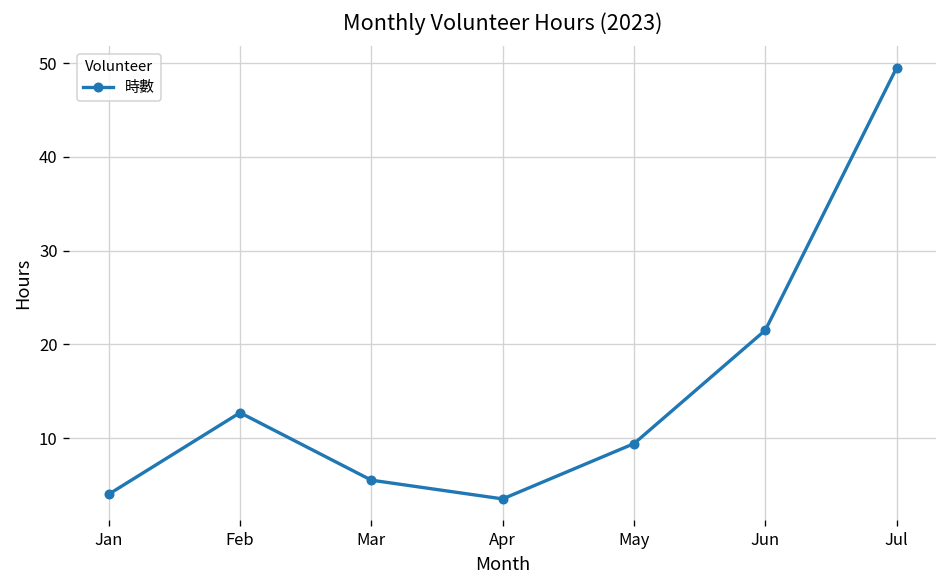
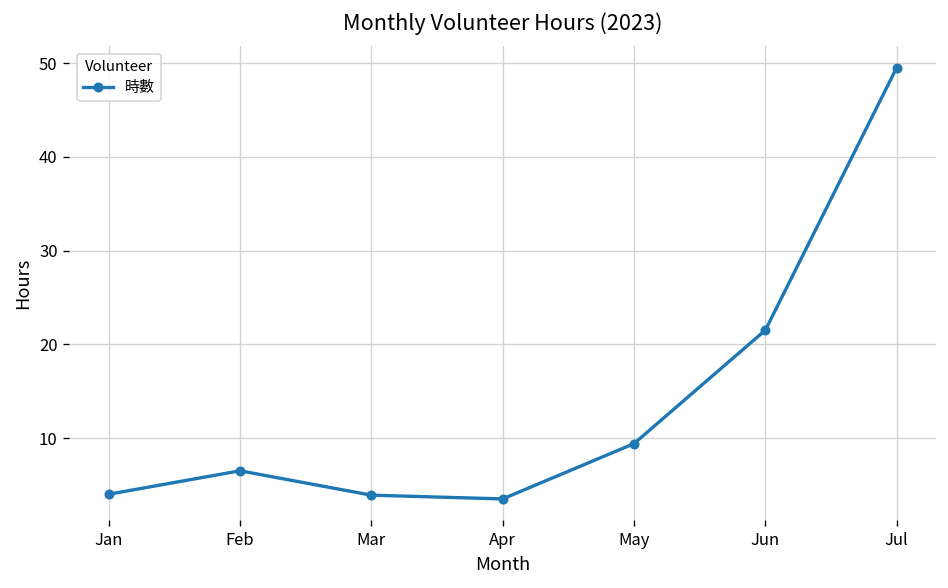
Feb: 13 -> 7
Mar: 6 -> 4
